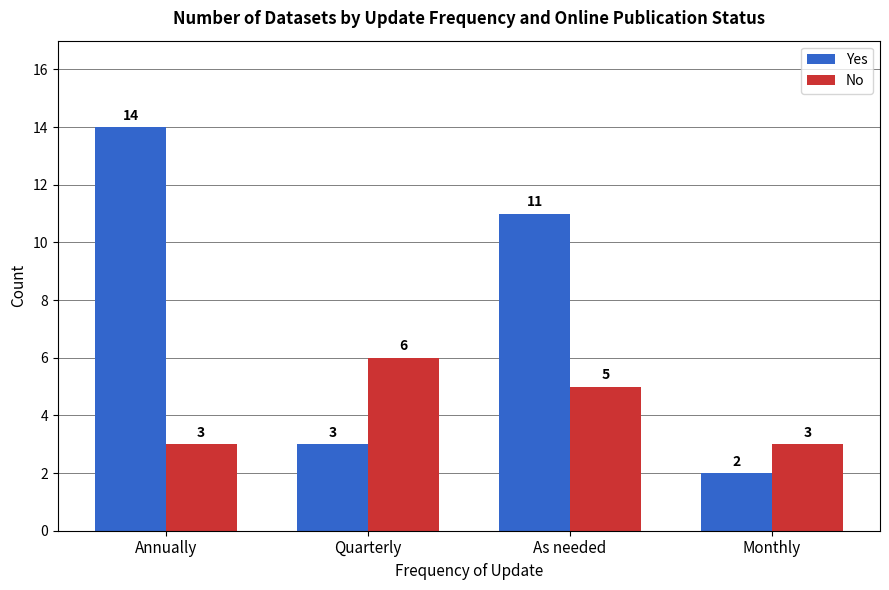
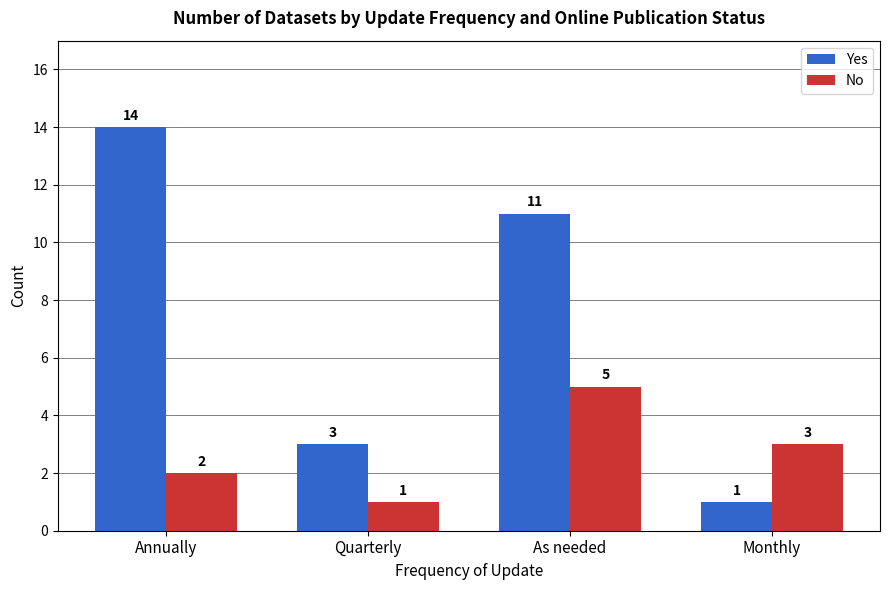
No, Annually: 3 -> 2
No, Quarterly: 6 -> 1
Yes, Monthly: 2 -> 1
